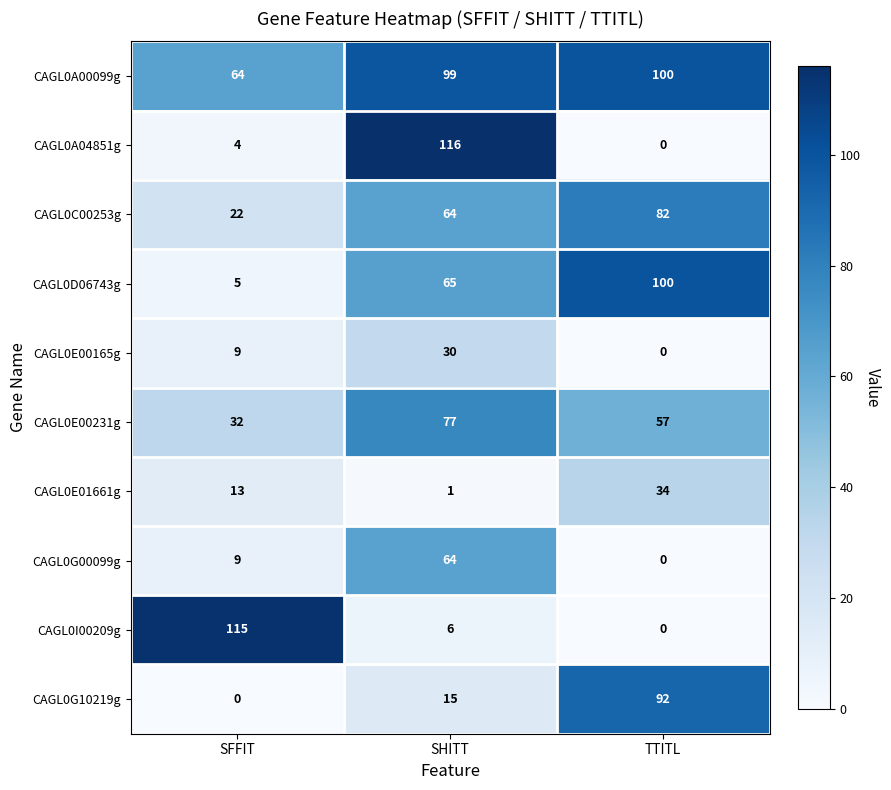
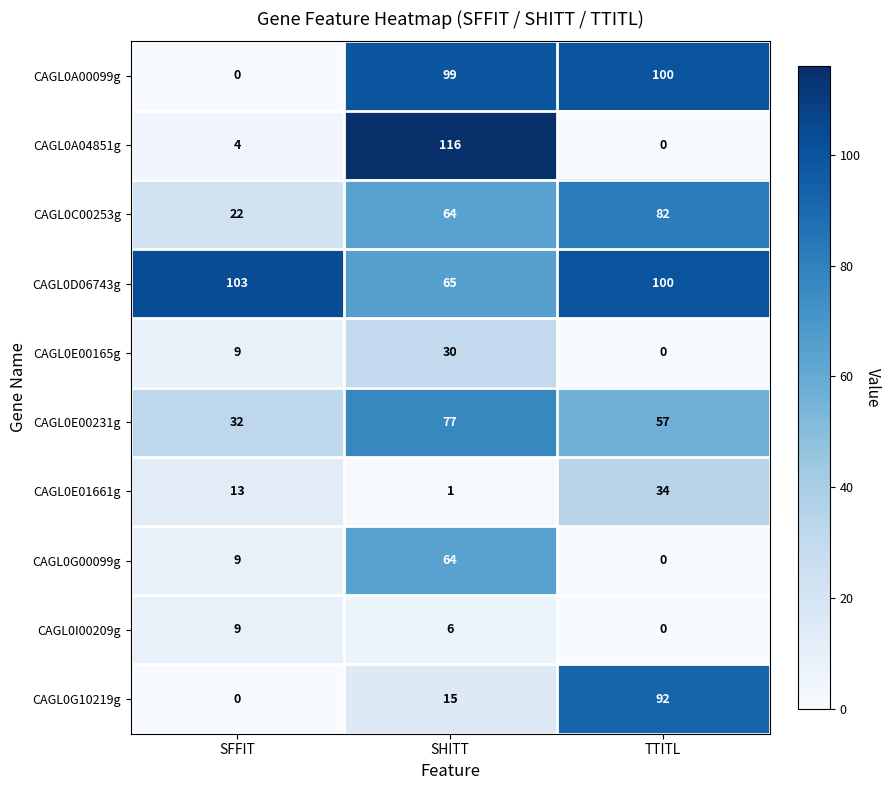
CAGL0A00099g, SFFIT: 64 -> 0
CAGL0D06743g, SFFIT: 5 -> 103
CAGL0I00209g, SFFIT: 115 -> 9
